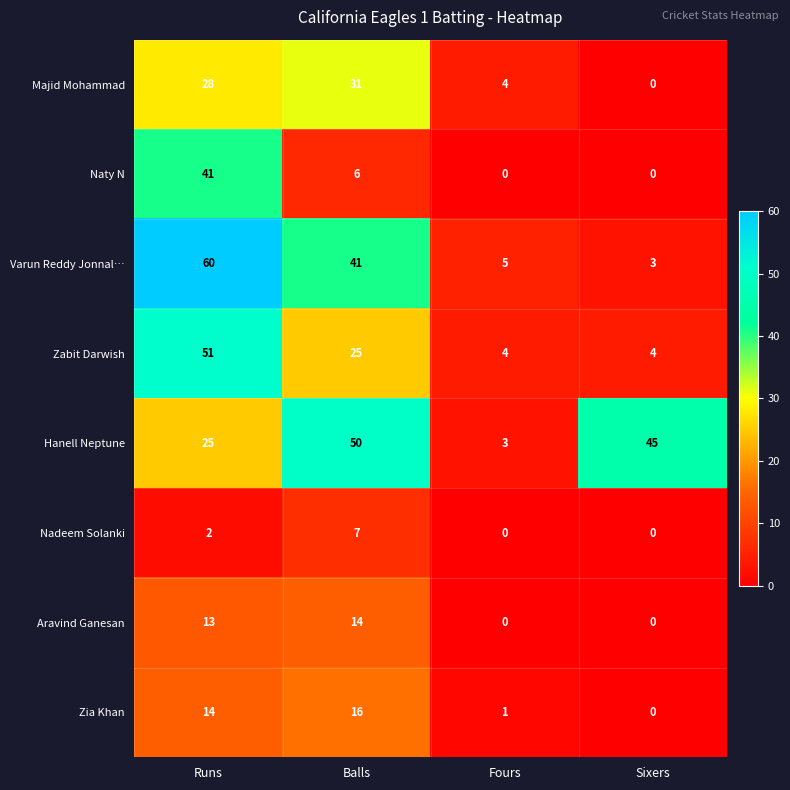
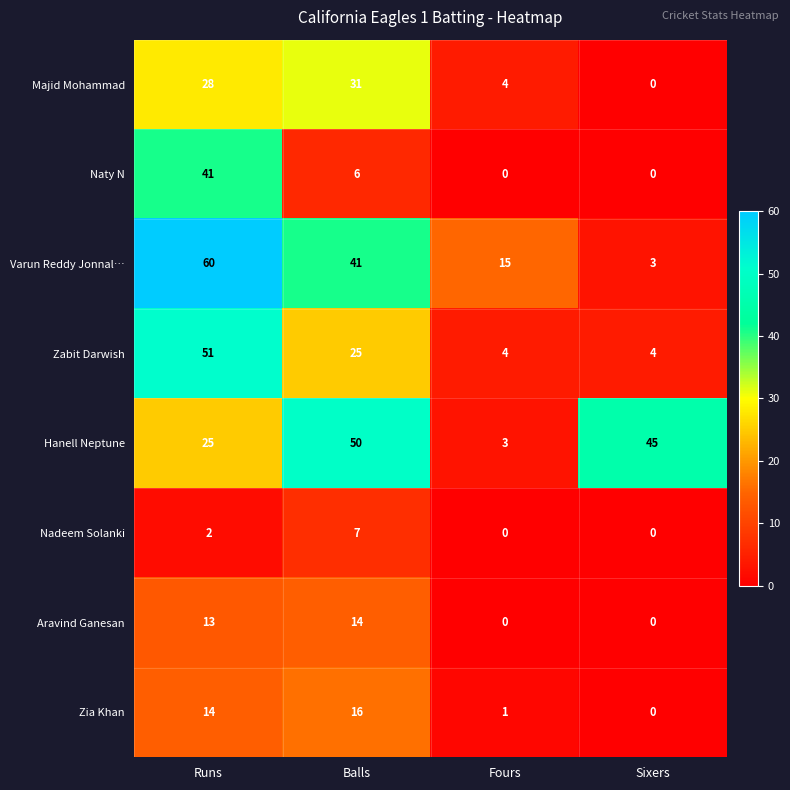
Varun Reddy Jonnal…, Fours: 5 -> 15
